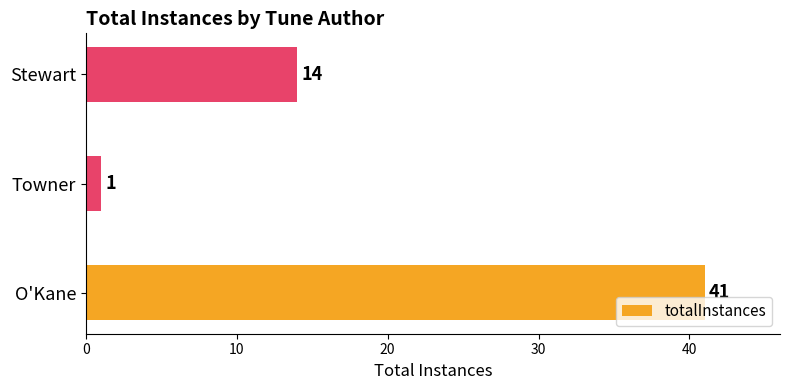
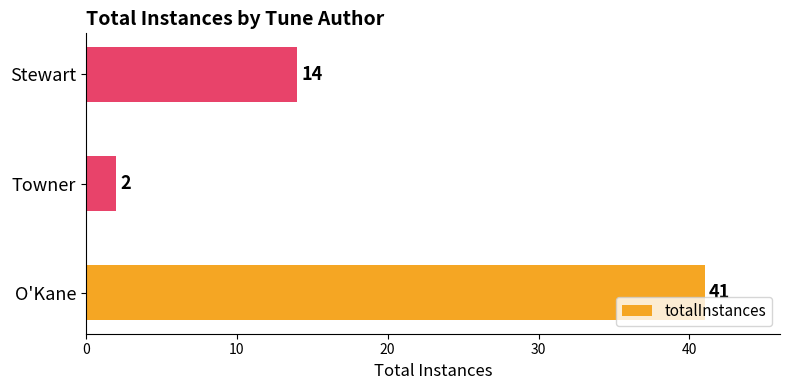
Towner: 1 -> 2
